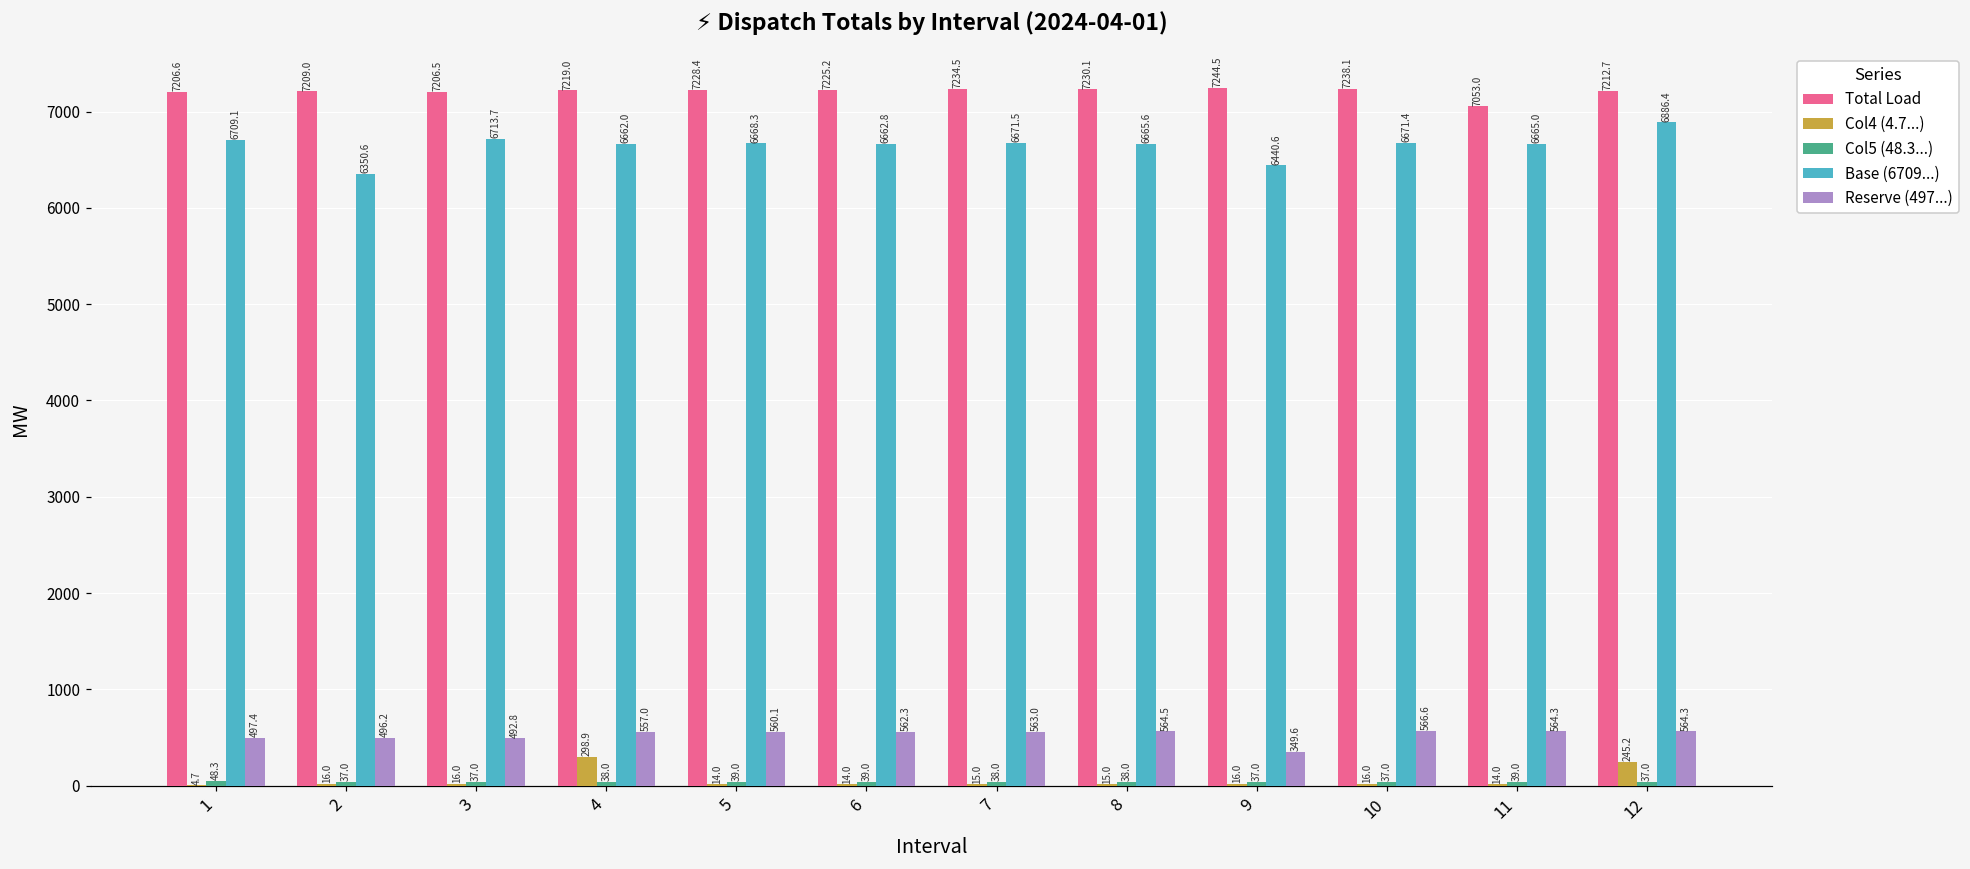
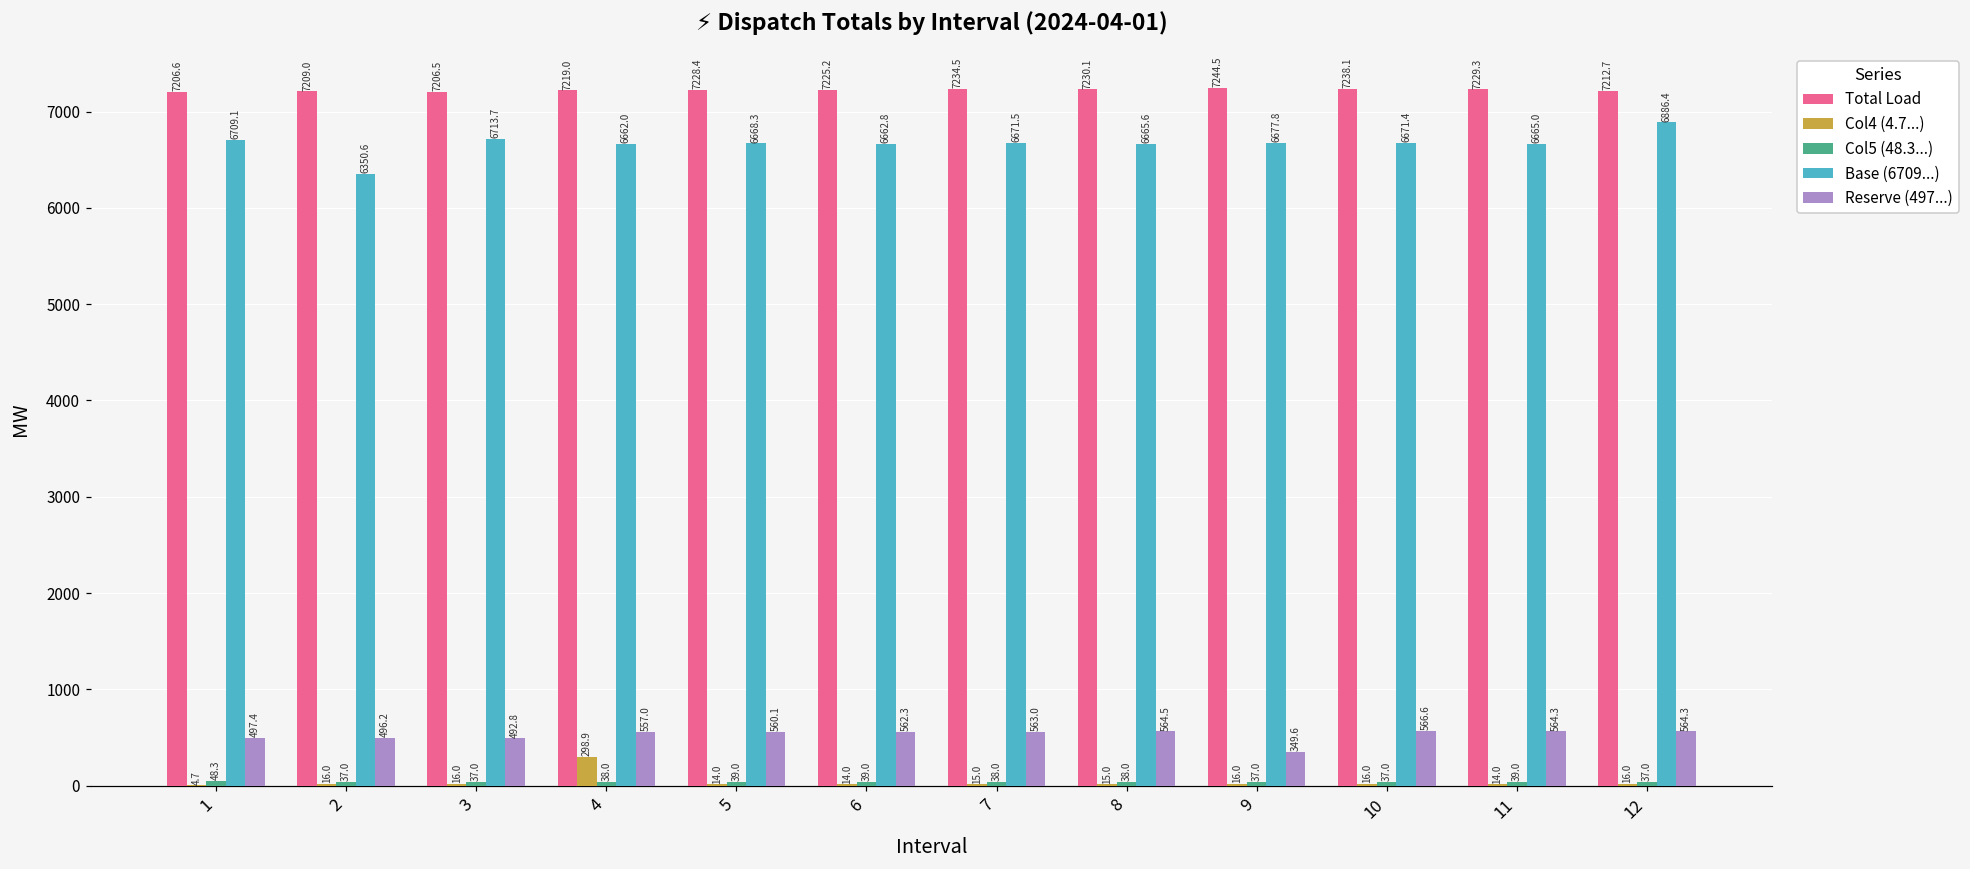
Base (6709...), 9: 6440.6 -> 6677.8
Total Load, 11: 7053.0 -> 7229.3
Col4 (4.7...), 12: 245.2 -> 16.0
